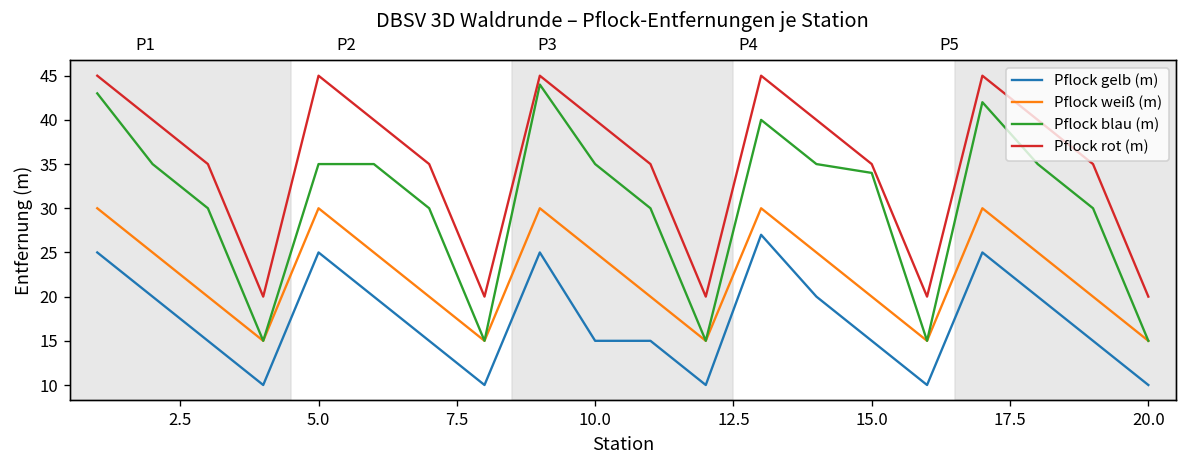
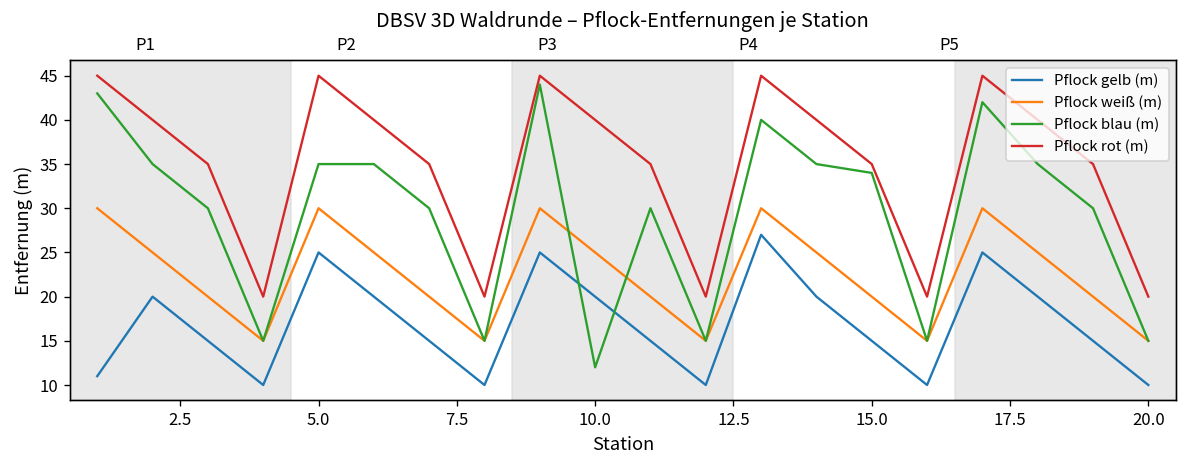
Pflock gelb (m), P1: 25 -> 11
Pflock gelb (m), 10.0: 15 -> 20
Pflock blau (m), 10.0: 35 -> 12
